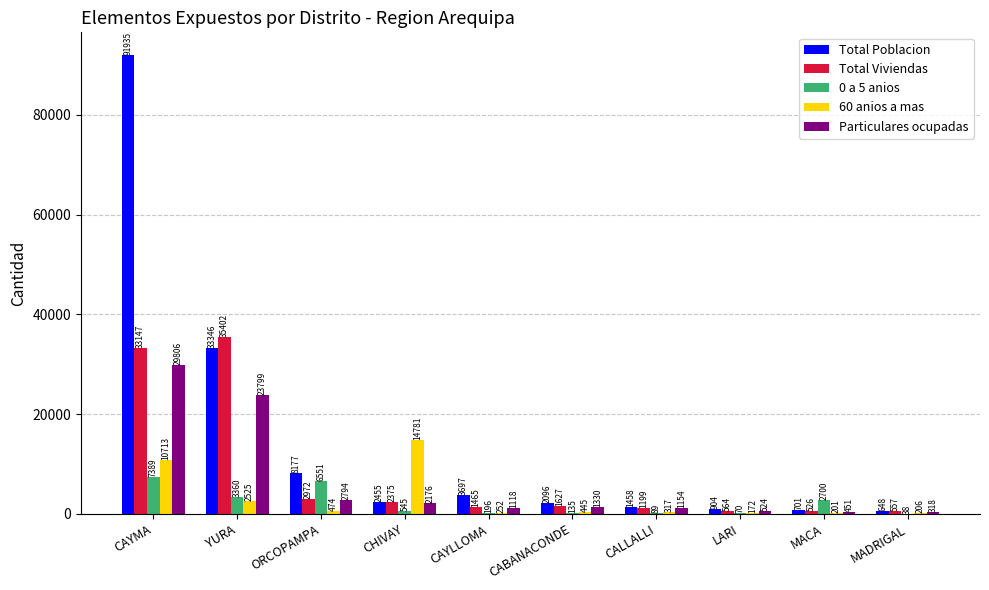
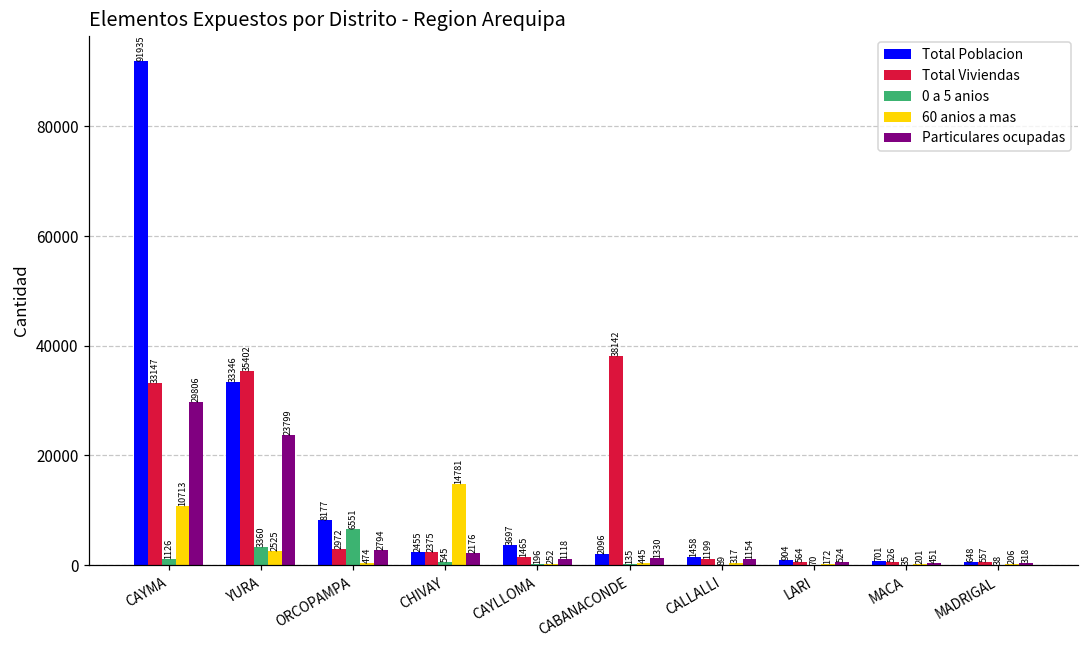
0 a 5 anios, CAYMA: 7389 -> 1126
Total Viviendas, CABANACONDE: 1627 -> 38142
0 a 5 anios, MACA: 2700 -> 35
